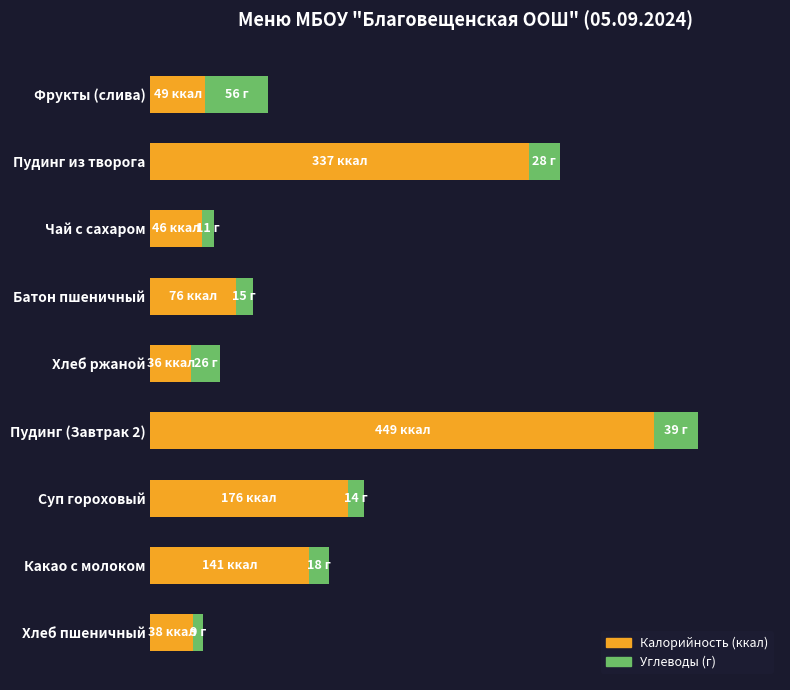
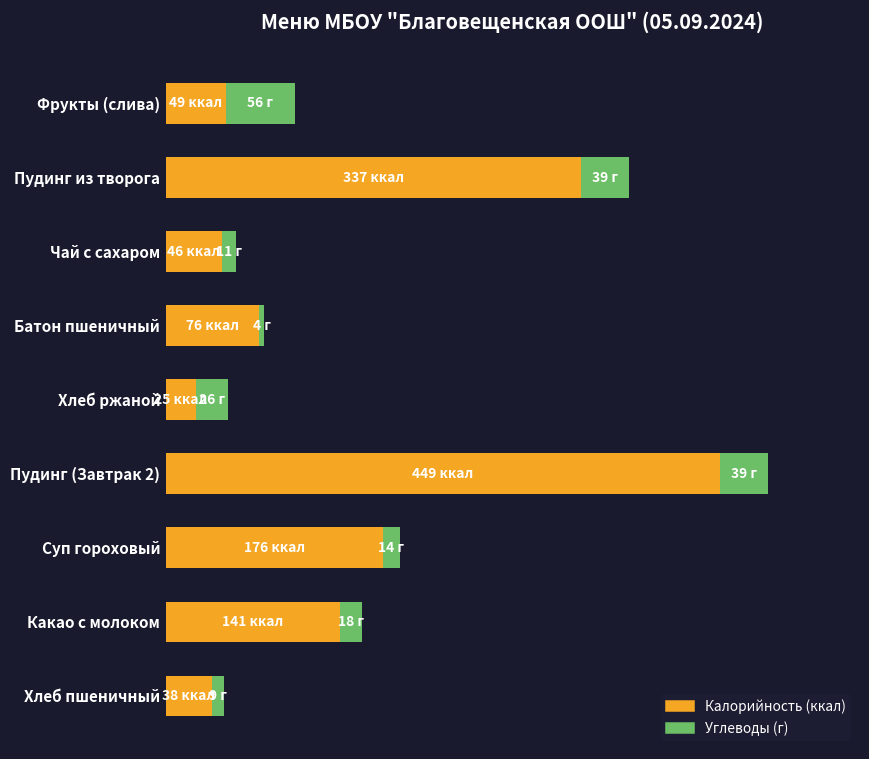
Углеводы (г), Пудинг из творога: 28 -> 39
Углеводы (г), Батон пшеничный: 15 -> 4
Калорийность (ккал), Хлеб ржаной: 36 -> 25
